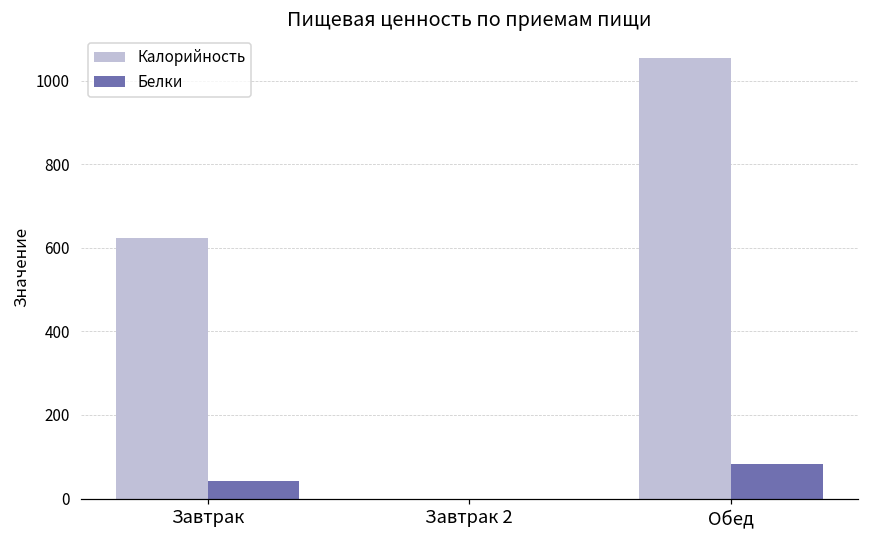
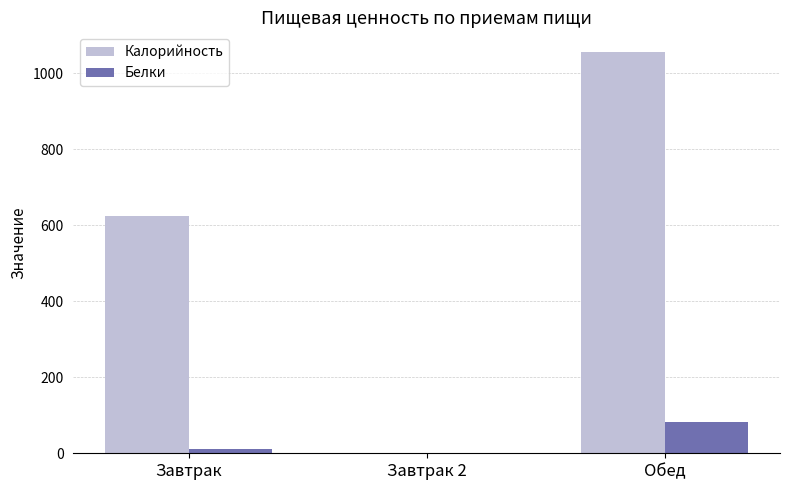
Белки, Завтрак: 40 -> 10
